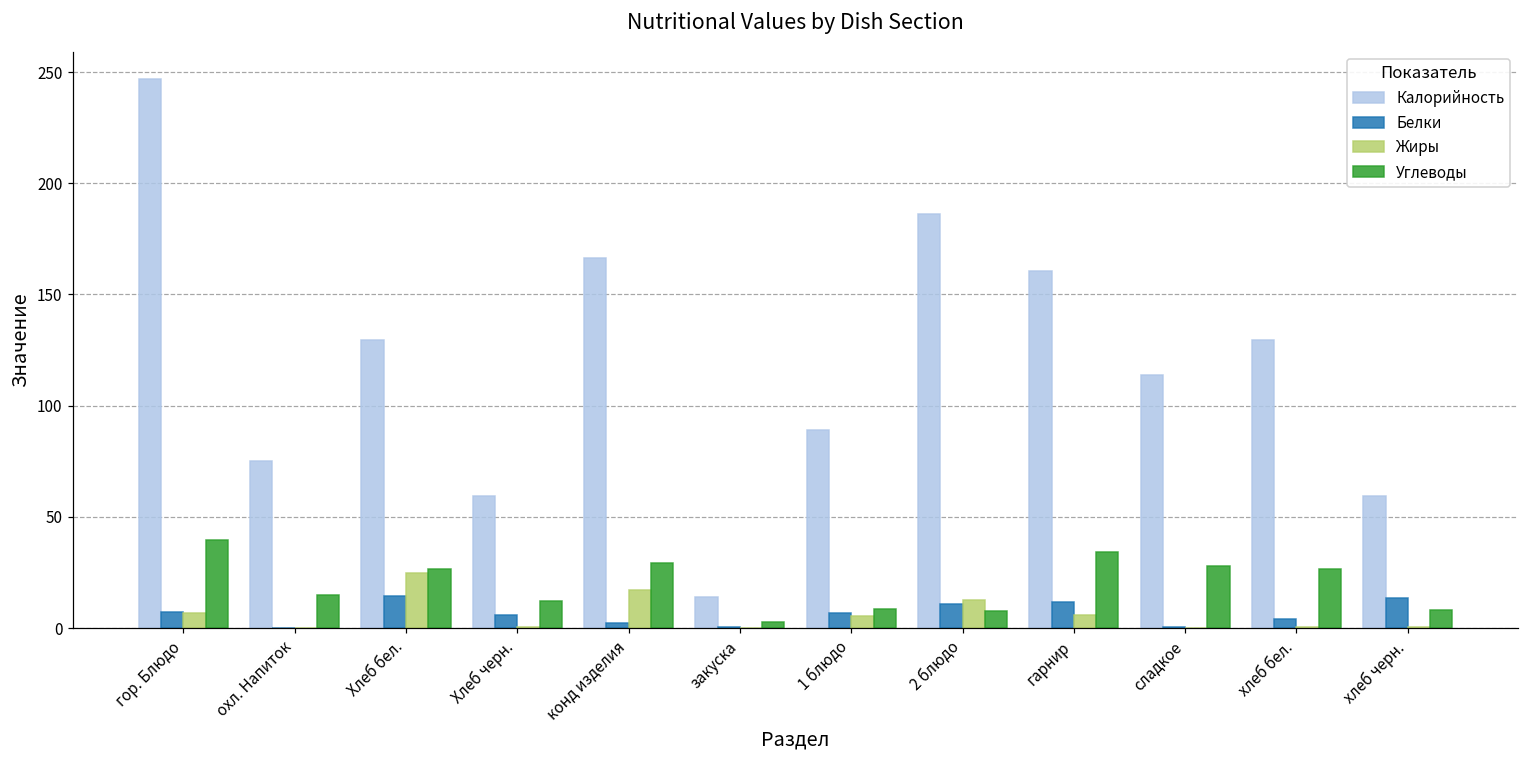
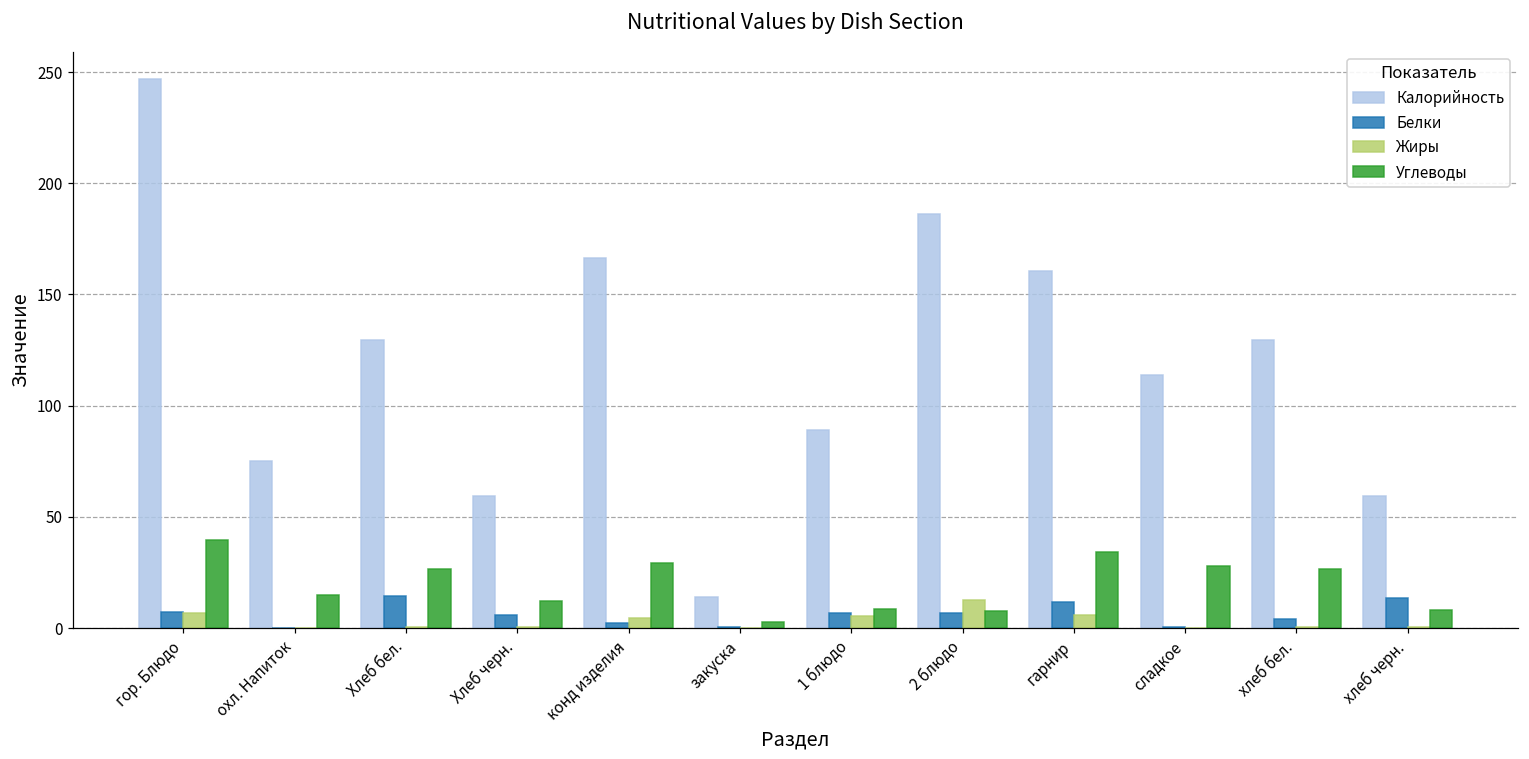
Жиры, Хлеб бел.: 25 -> 0
Жиры, конд изделия: 17 -> 4
Белки, 2 блюдо: 11 -> 7
